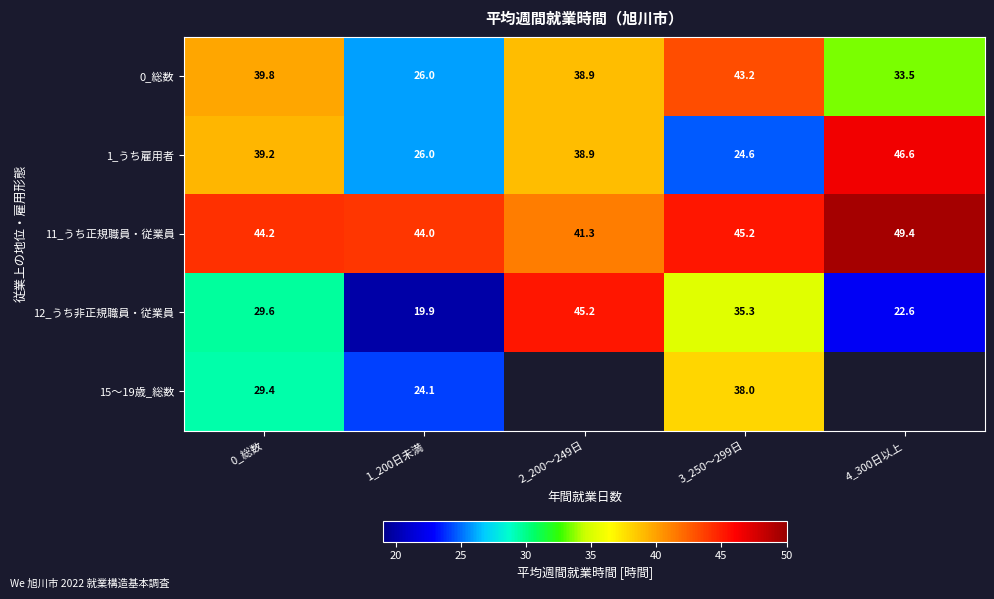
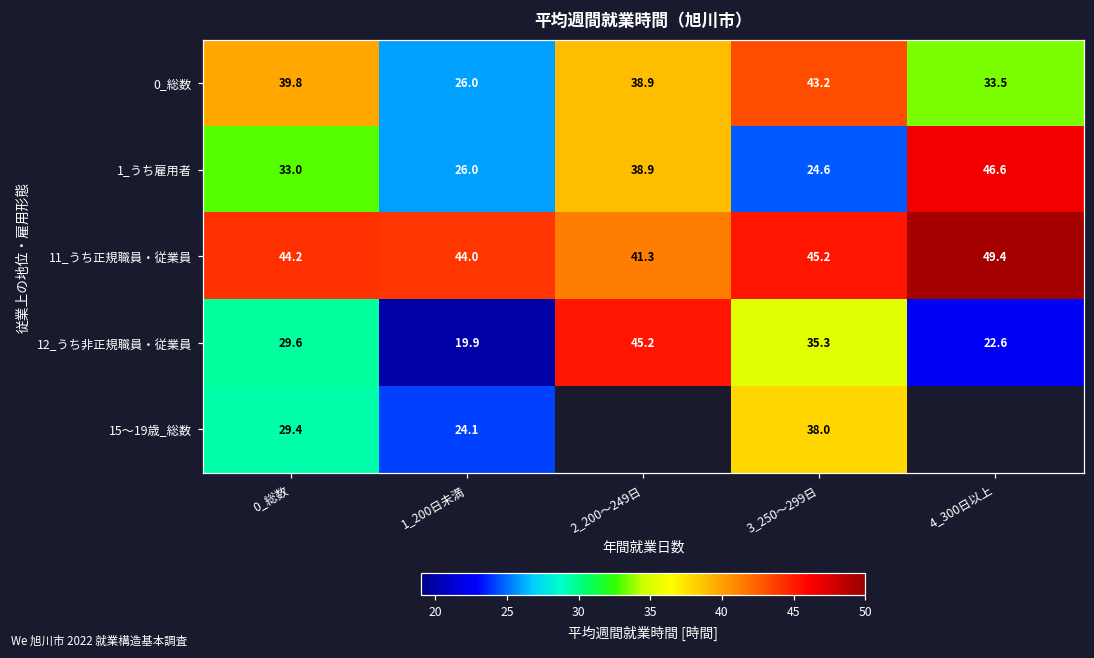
1_うち雇用者, 0_総数: 39.2 -> 33.0
